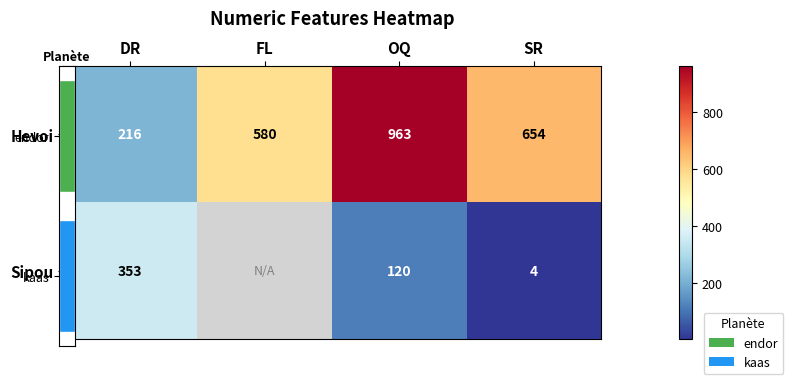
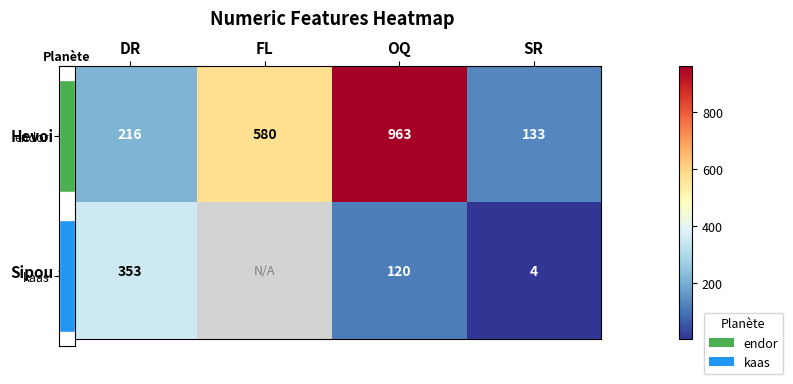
Numeric Features Heatmap, Hevoi, SR: 654 -> 133
